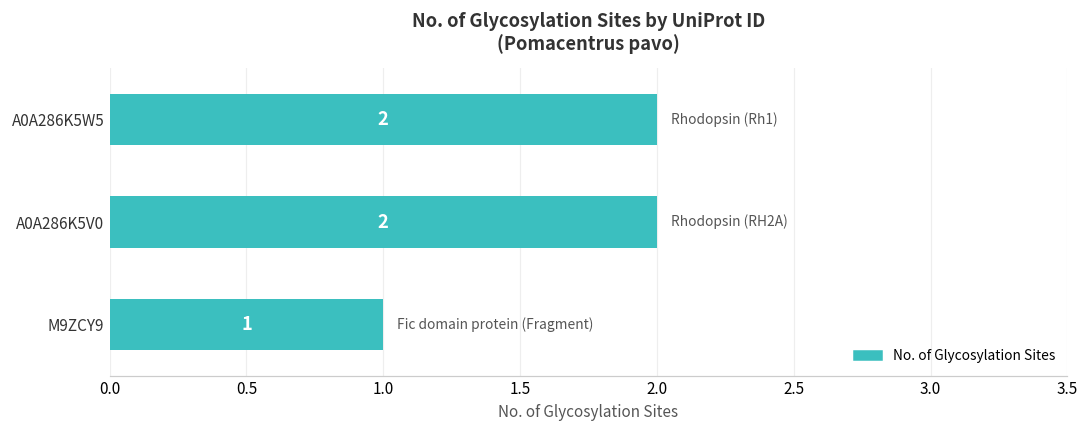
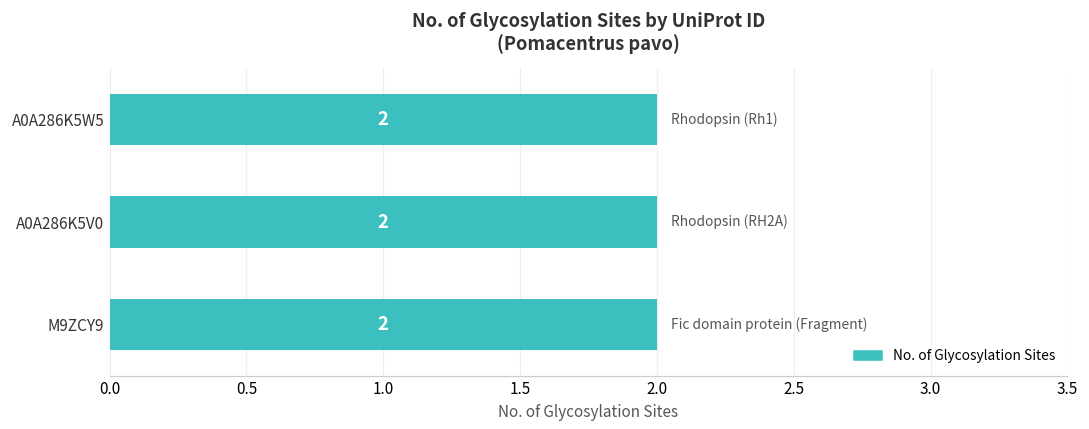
M9ZCY9: 1 -> 2
